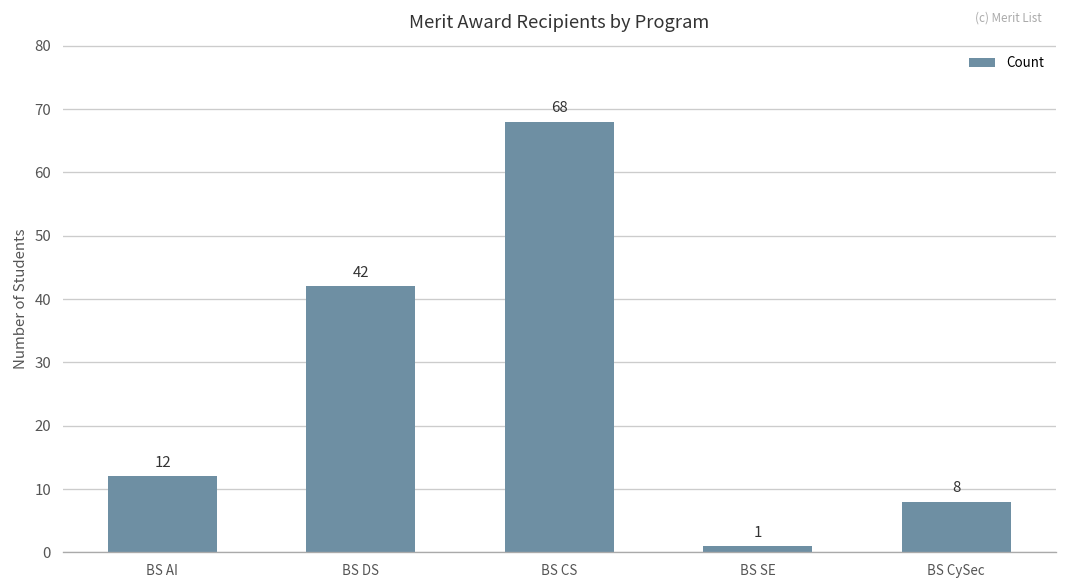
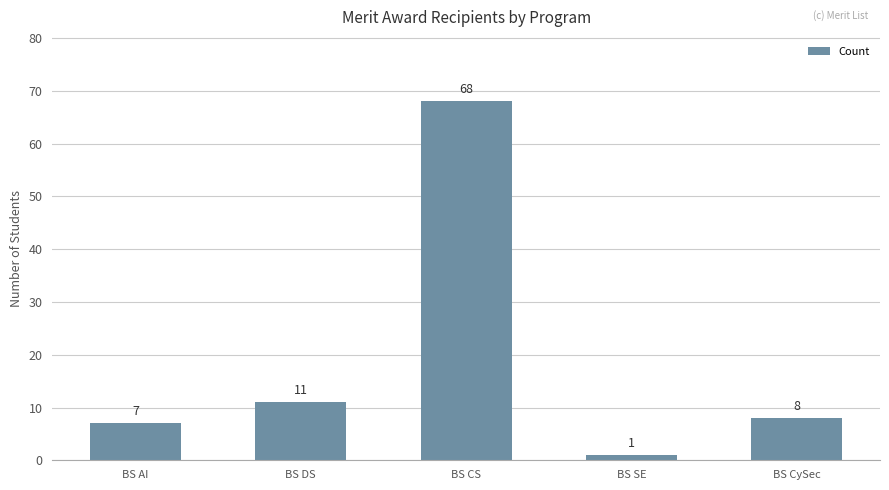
BS AI: 12 -> 7
BS DS: 42 -> 11
